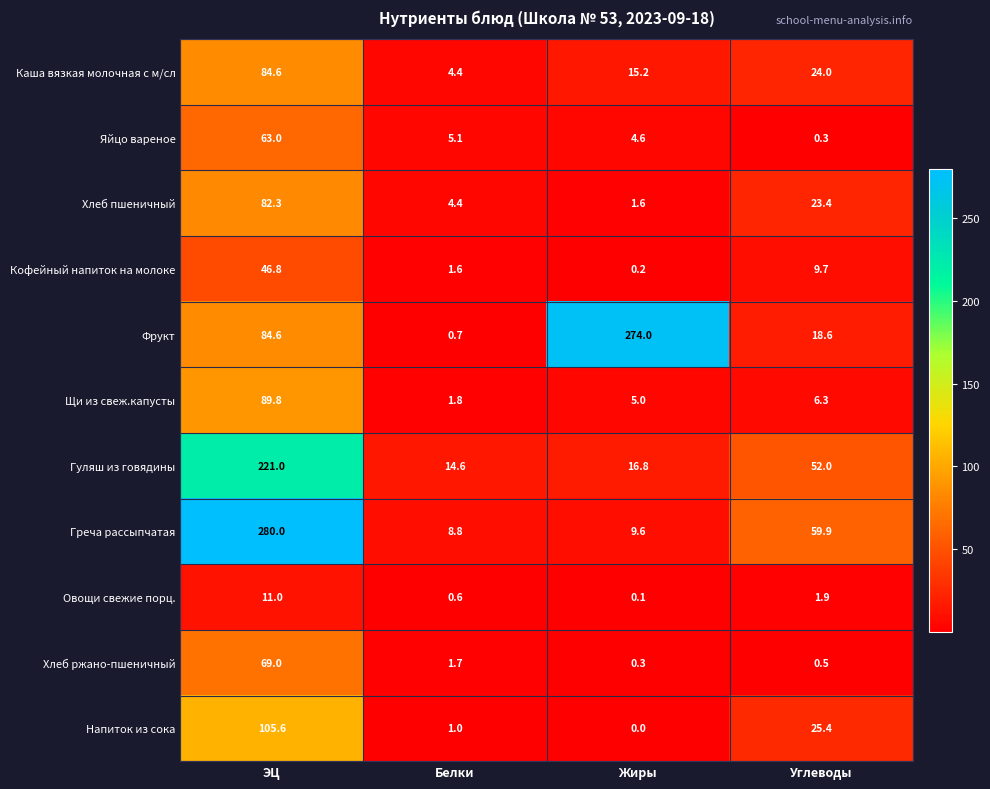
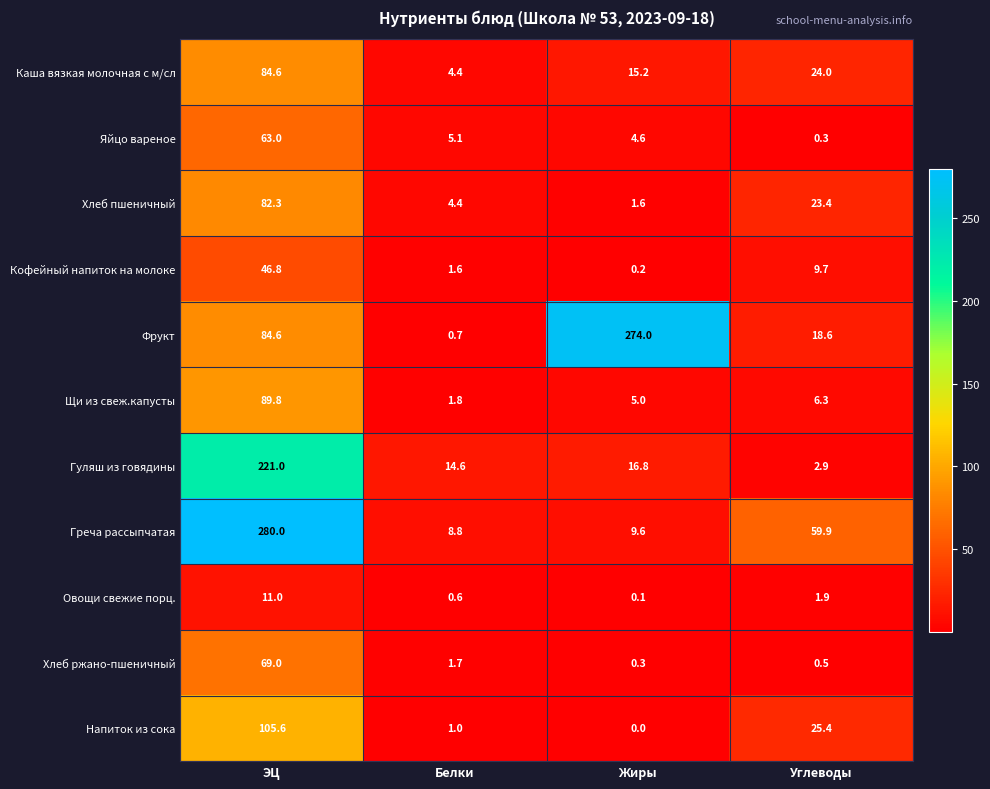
Гуляш из говядины, Углеводы: 52.0 -> 2.9
